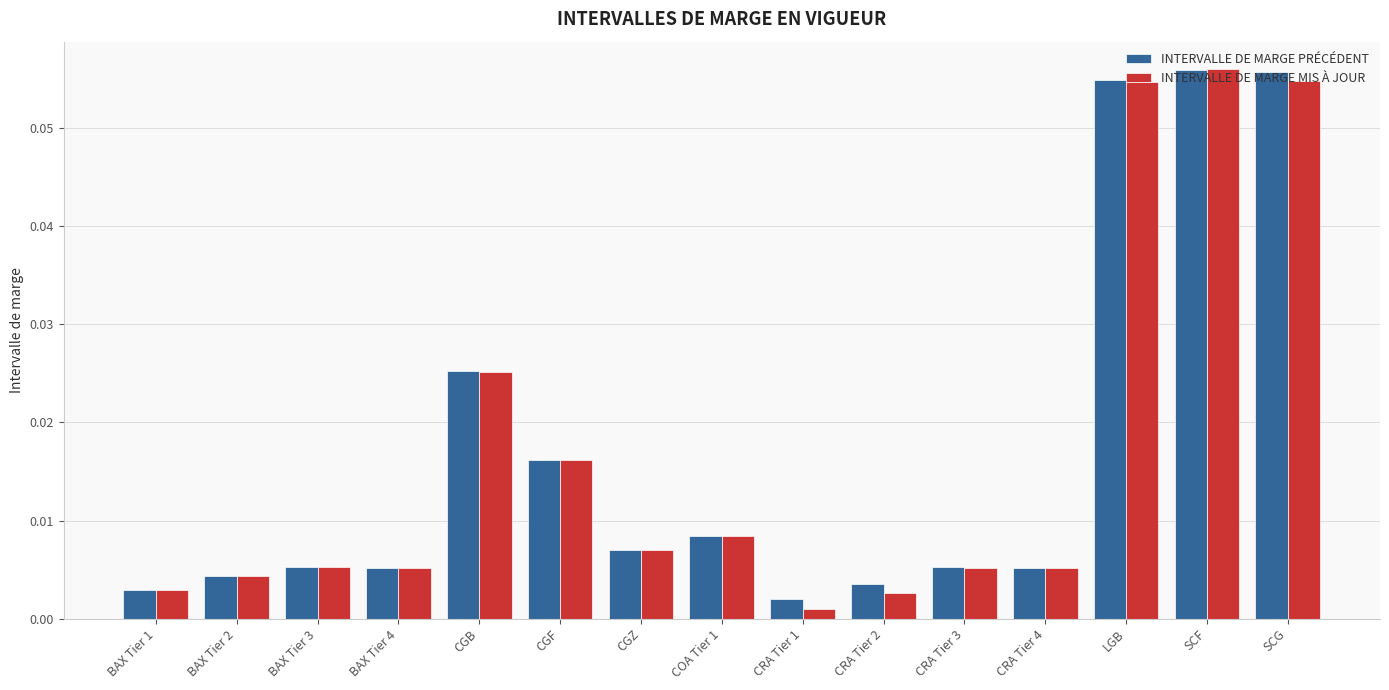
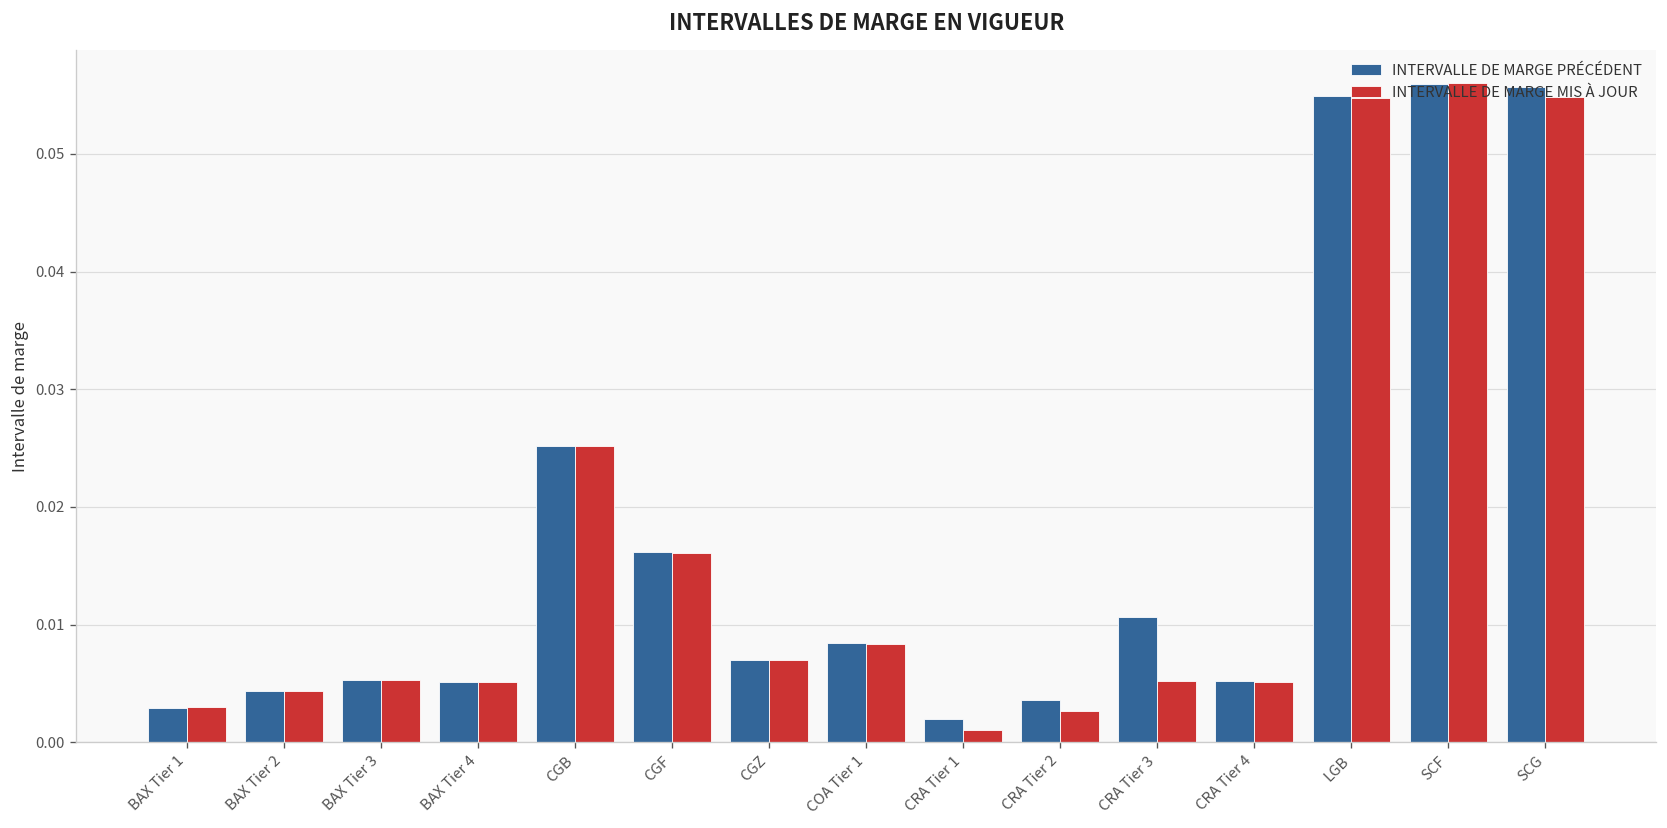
INTERVALLE DE MARGE PRÉCÉDENT, CRA Tier 3: 0.005 -> 0.011
